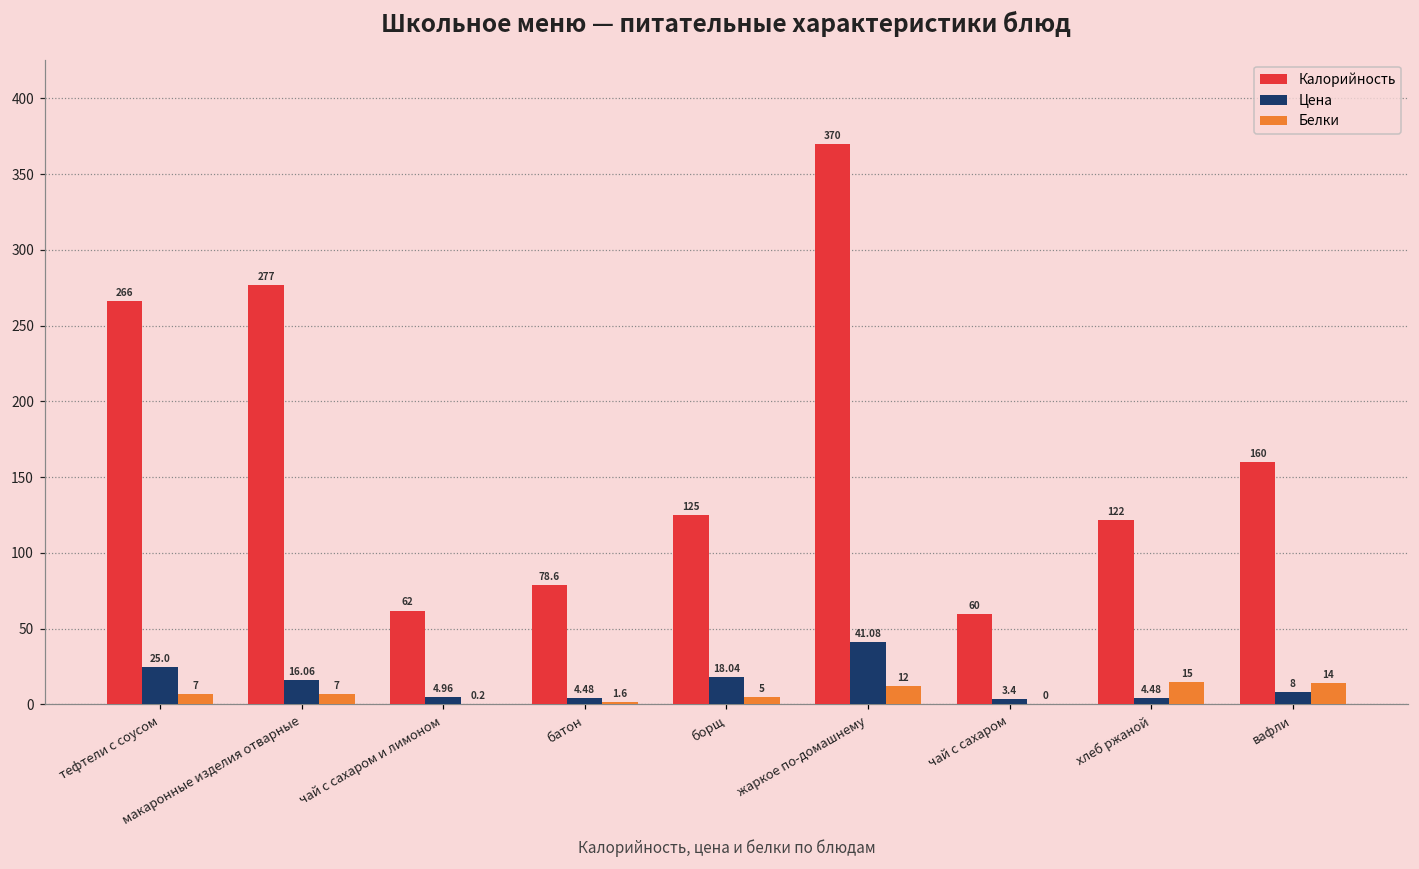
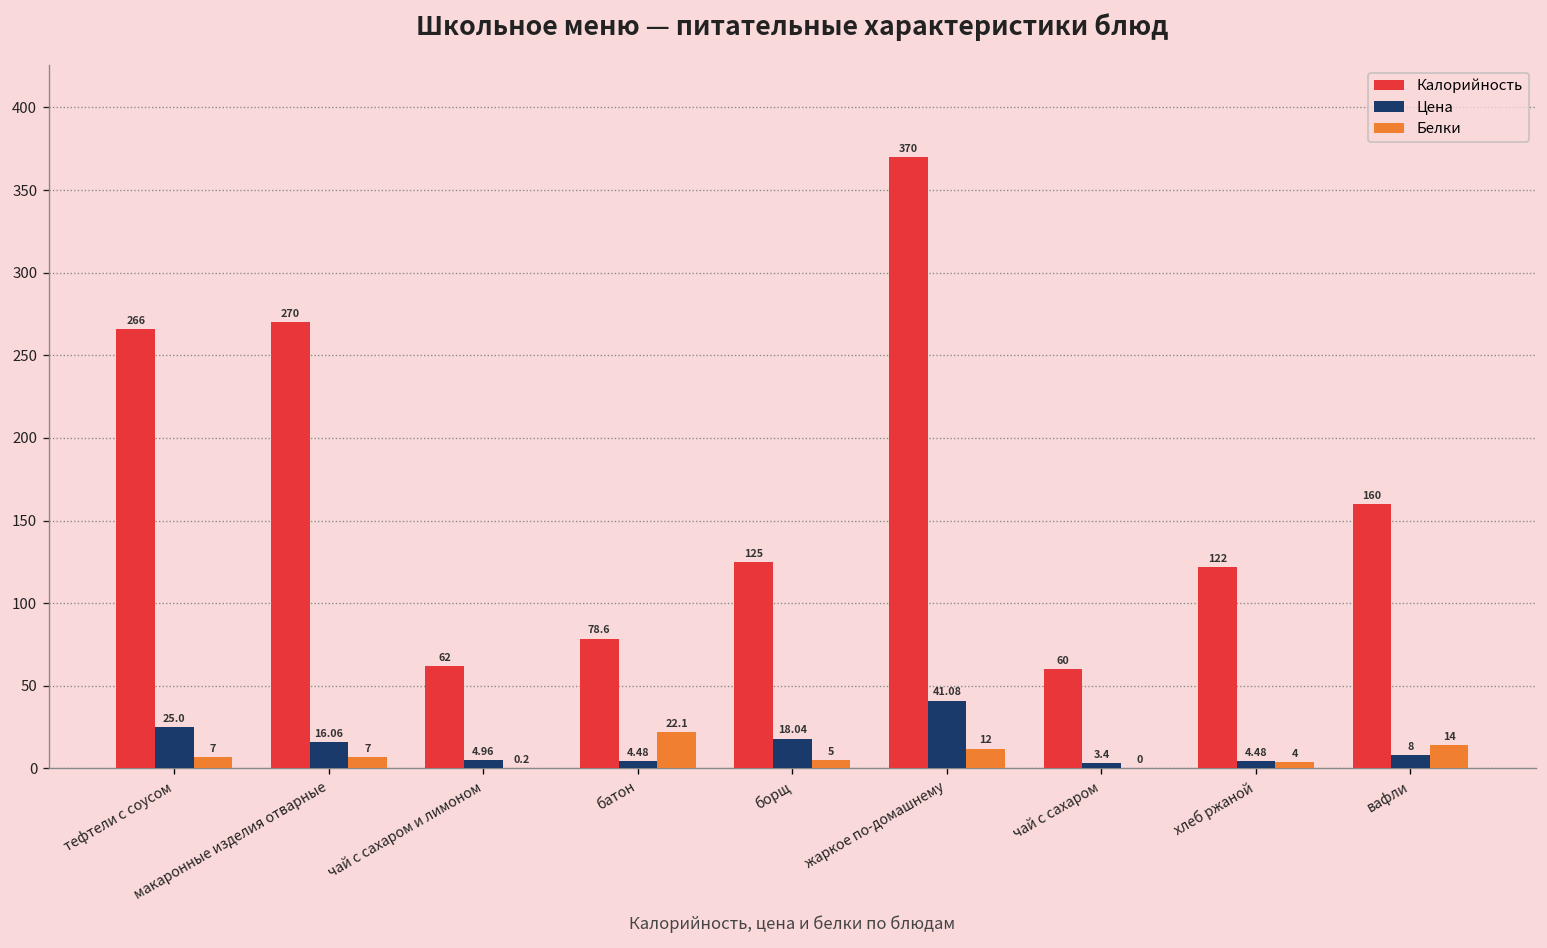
Калорийность, макаронные изделия отварные: 277 -> 270
Белки, батон: 1.6 -> 22.1
Белки, хлеб ржаной: 15 -> 4
